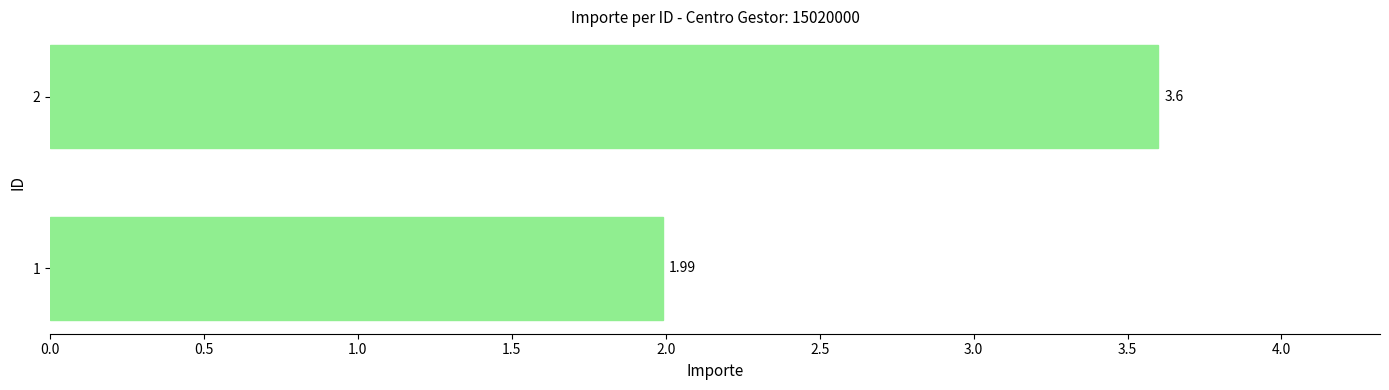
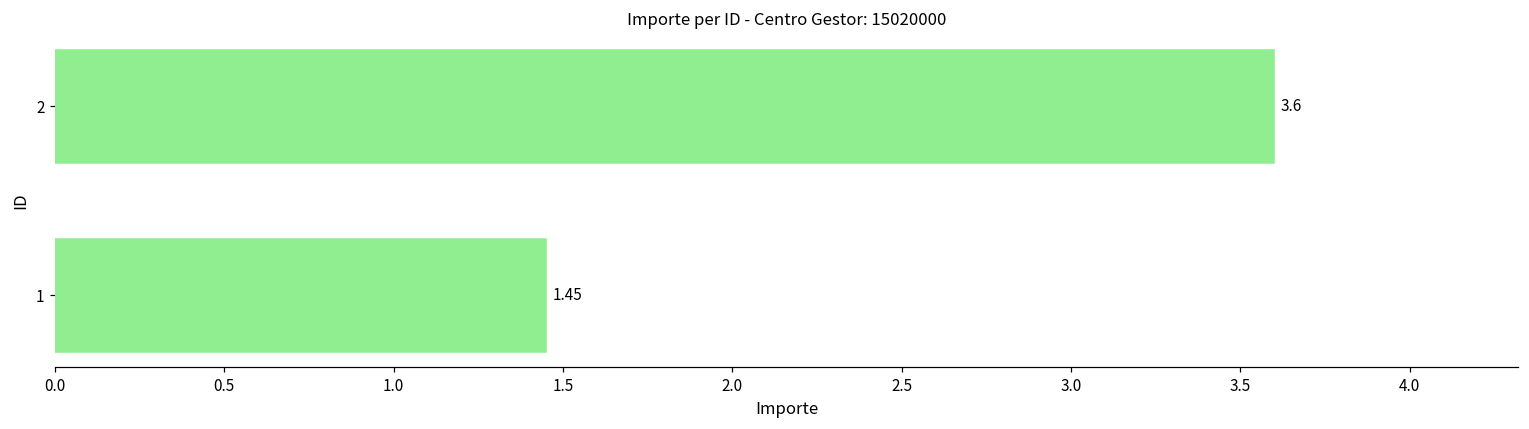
1: 1.99 -> 1.45
